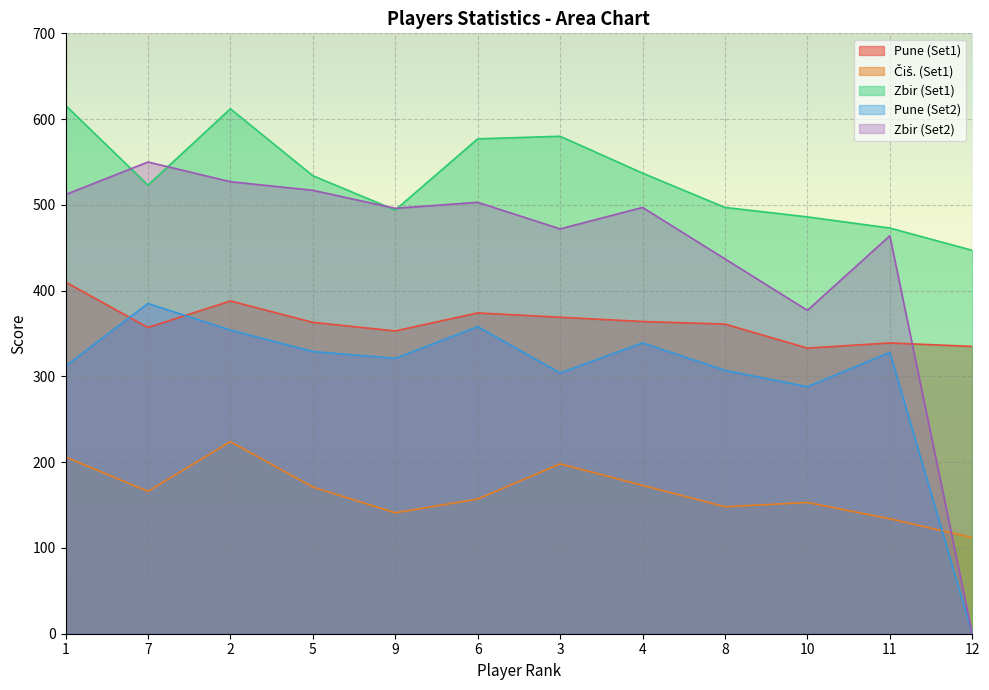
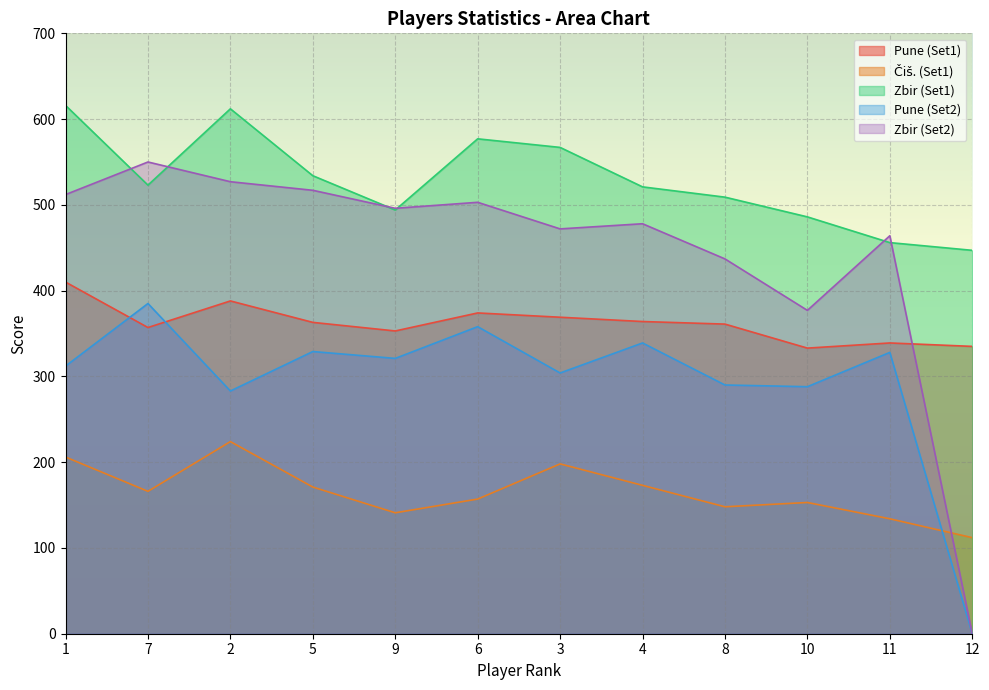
Pune (Set2), 2: 350 -> 280
Zbir (Set1), 3: 580 -> 570
Zbir (Set1), 4: 540 -> 520
Zbir (Set2), 4: 500 -> 480
Zbir (Set1), 8: 500 -> 510
Pune (Set2), 8: 310 -> 290
Zbir (Set1), 11: 470 -> 460
